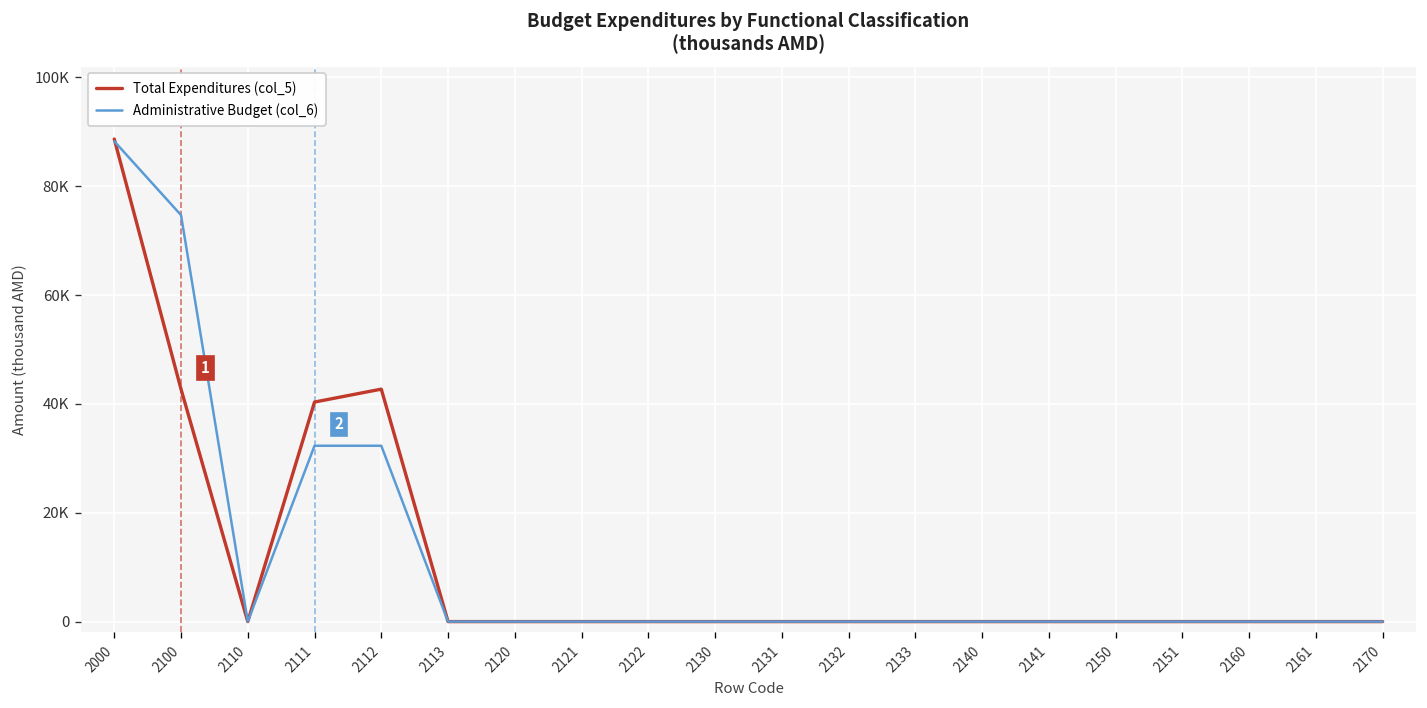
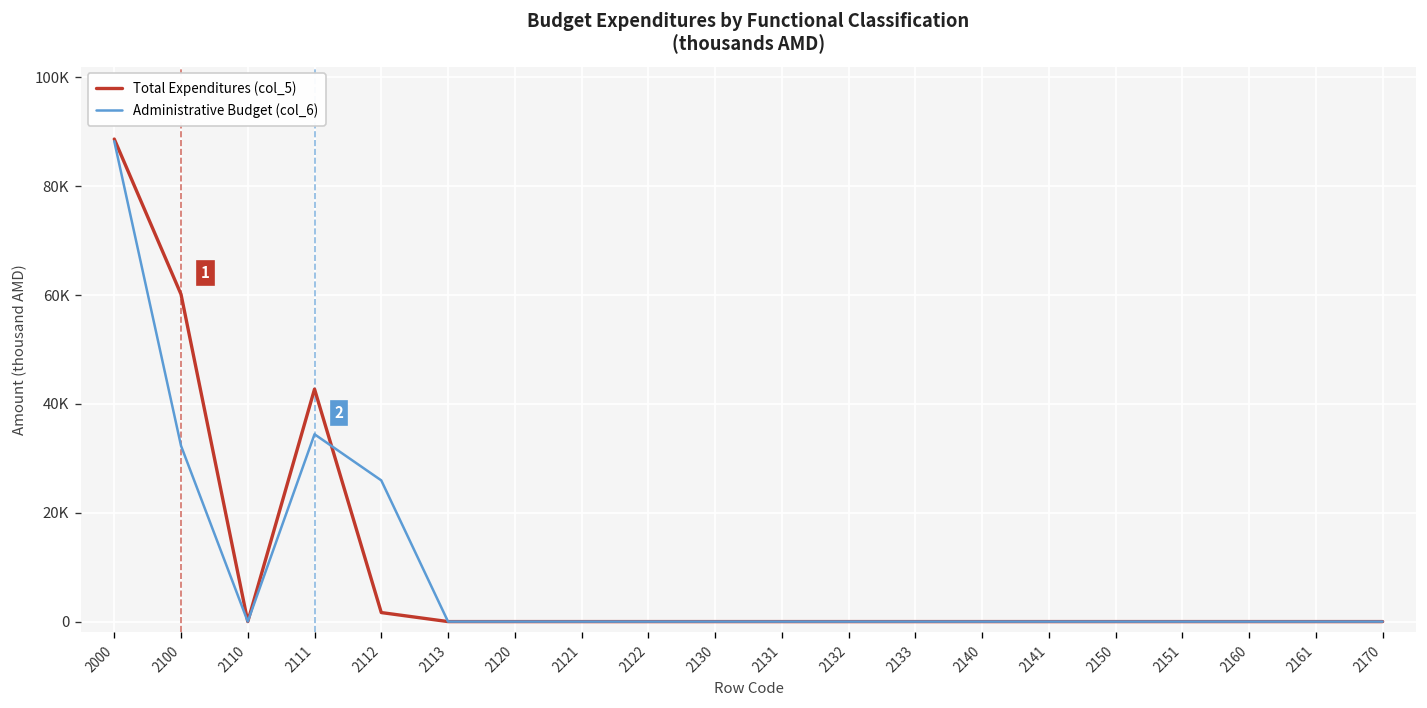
Total Expenditures (col_5), 2100: 43000 -> 60000
Administrative Budget (col_6), 2100: 75000 -> 32000
Total Expenditures (col_5), 2111: 40000 -> 43000
Administrative Budget (col_6), 2111: 32000 -> 34000
Total Expenditures (col_5), 2112: 43000 -> 2000
Administrative Budget (col_6), 2112: 32000 -> 26000
